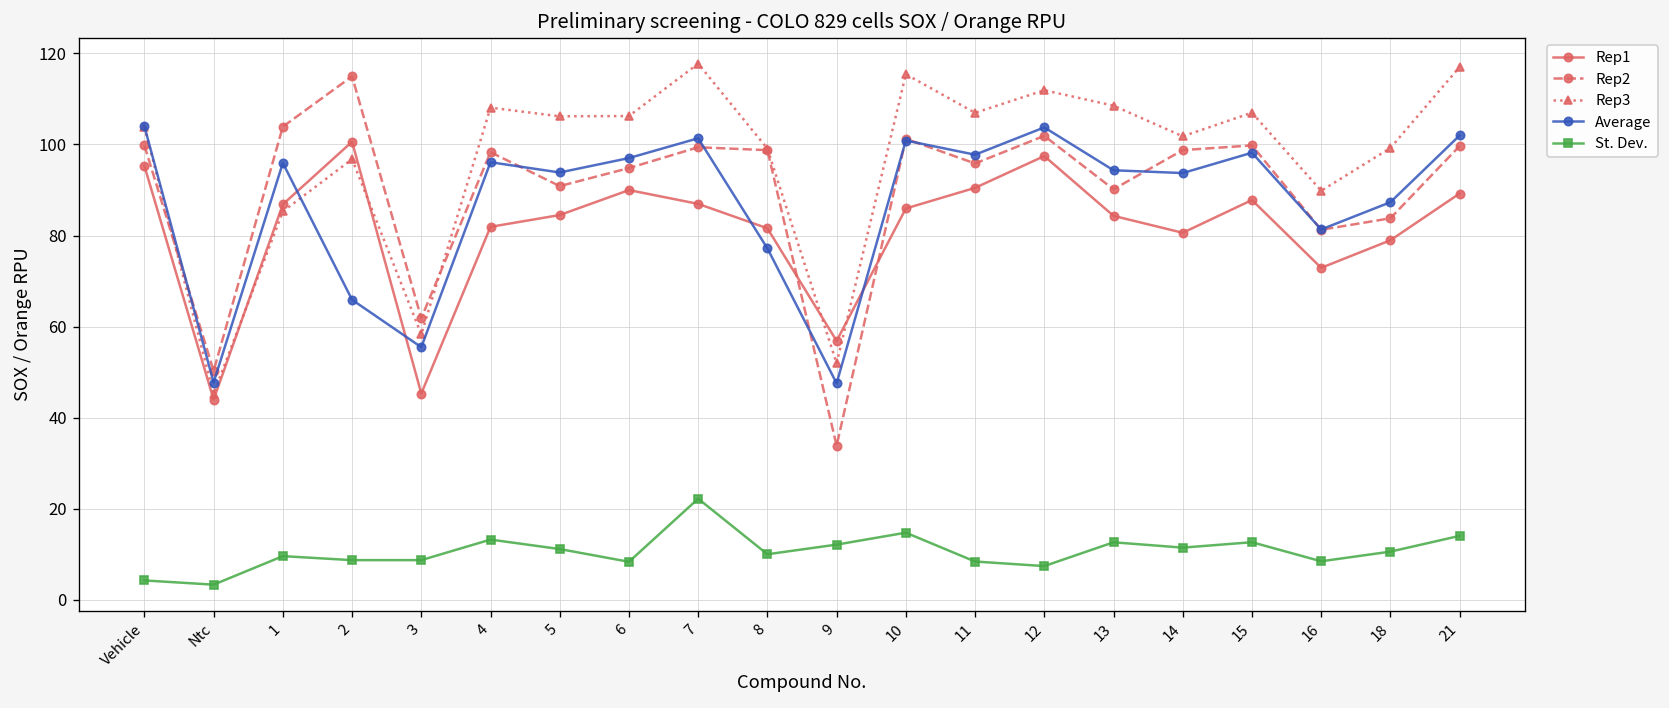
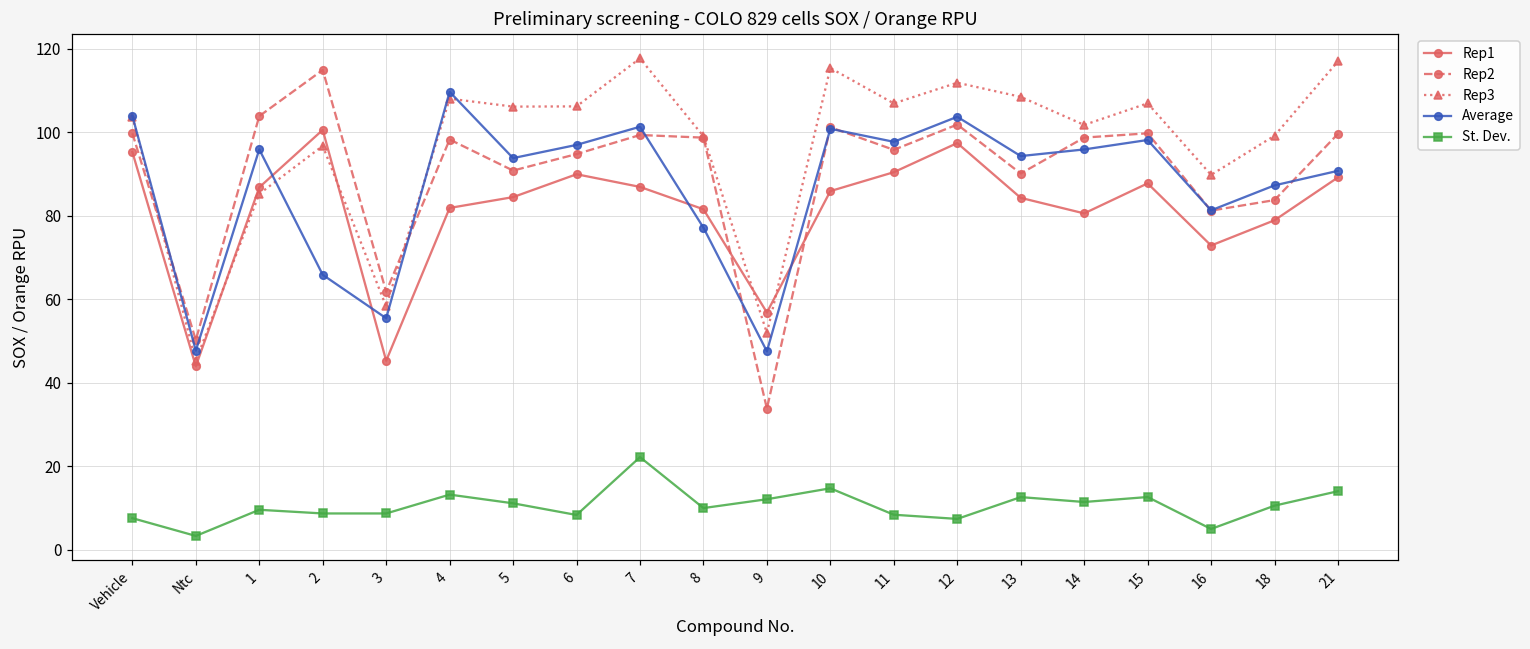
St. Dev., Vehicle: 4 -> 8
Average, 4: 96 -> 110
Average, 14: 94 -> 96
St. Dev., 16: 8 -> 5
Average, 21: 102 -> 91
